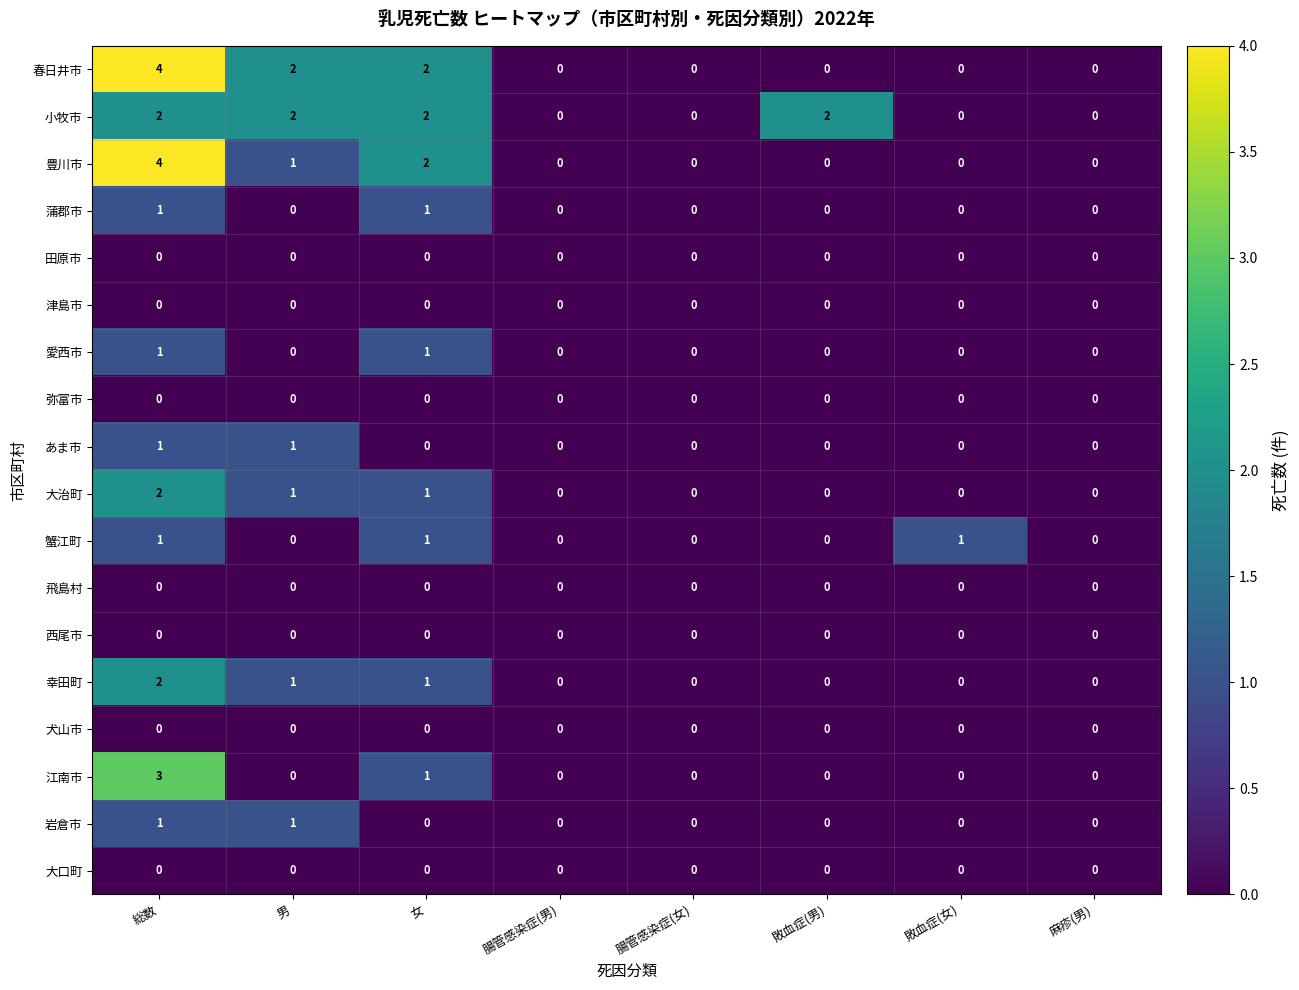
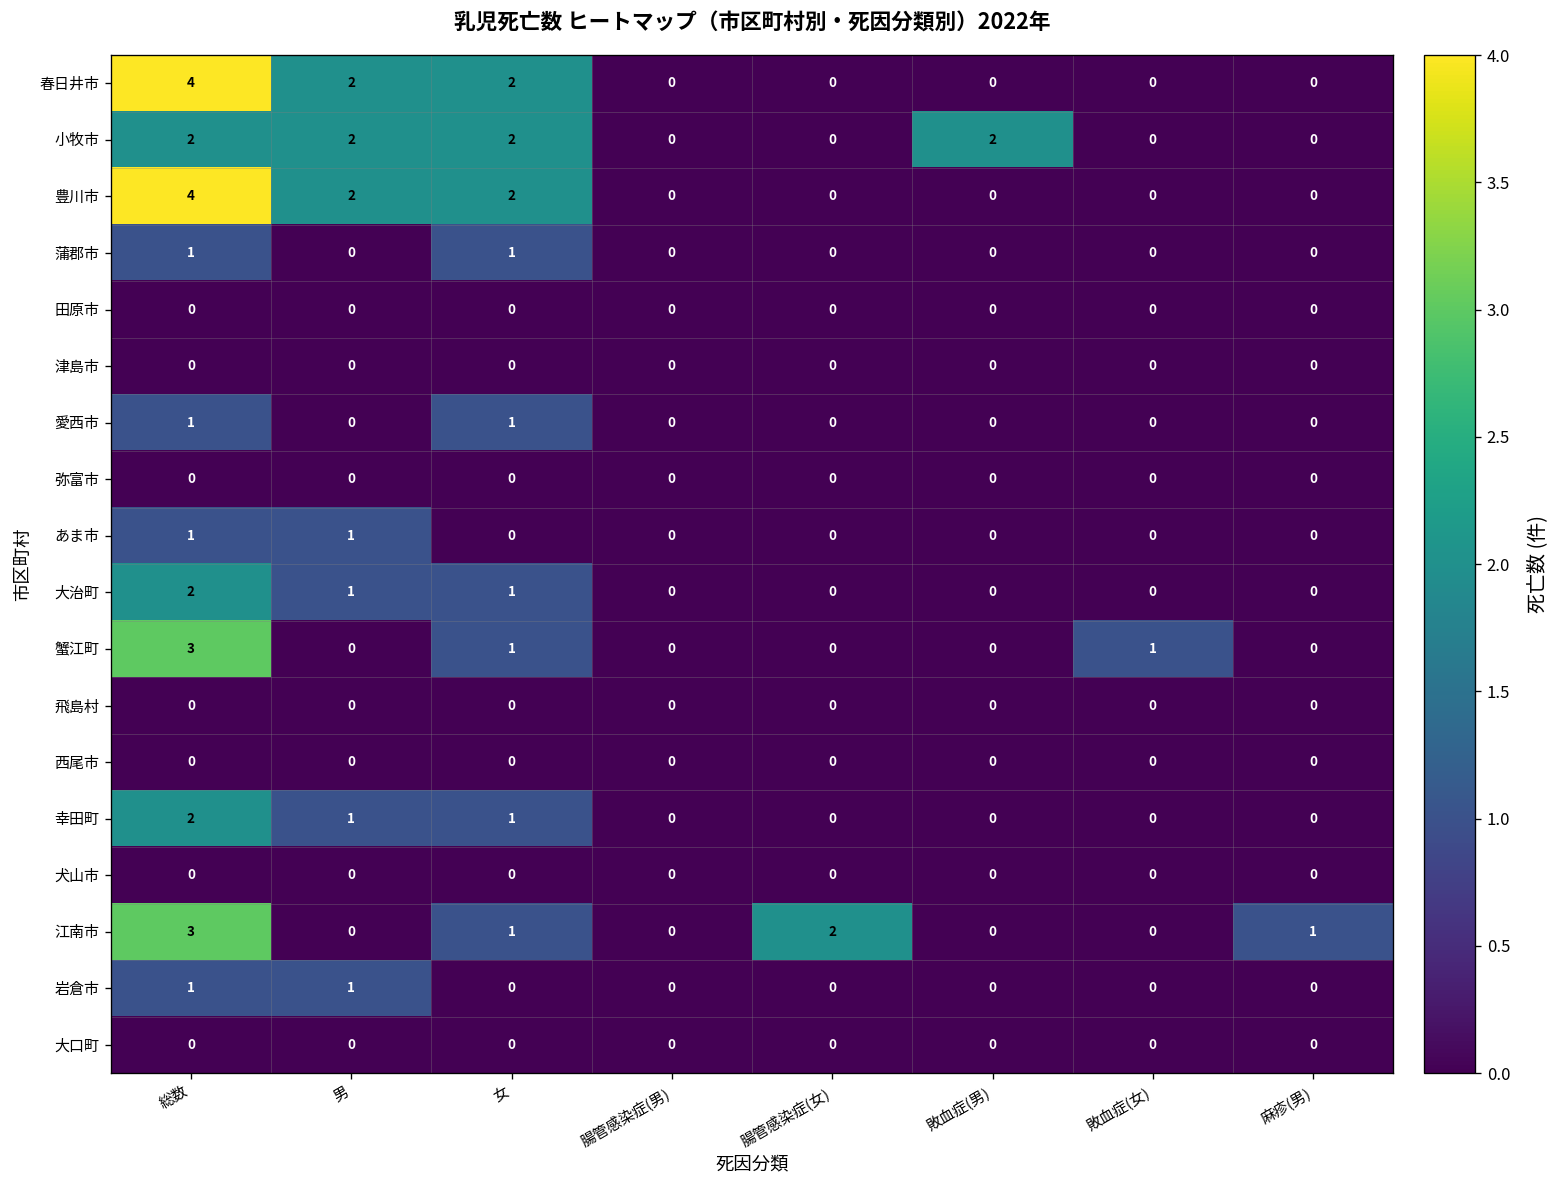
豊川市, 男: 1 -> 2
蟹江町, 総数: 1 -> 3
江南市, 腸管感染症(女): 0 -> 2
江南市, 麻疹(男): 0 -> 1
